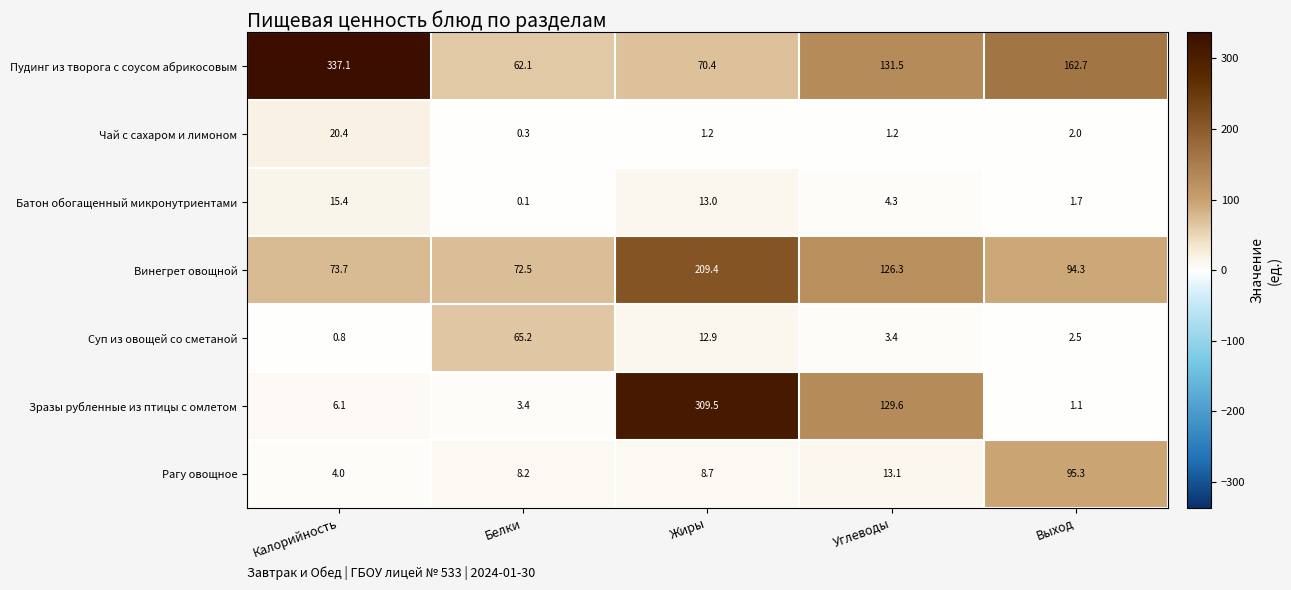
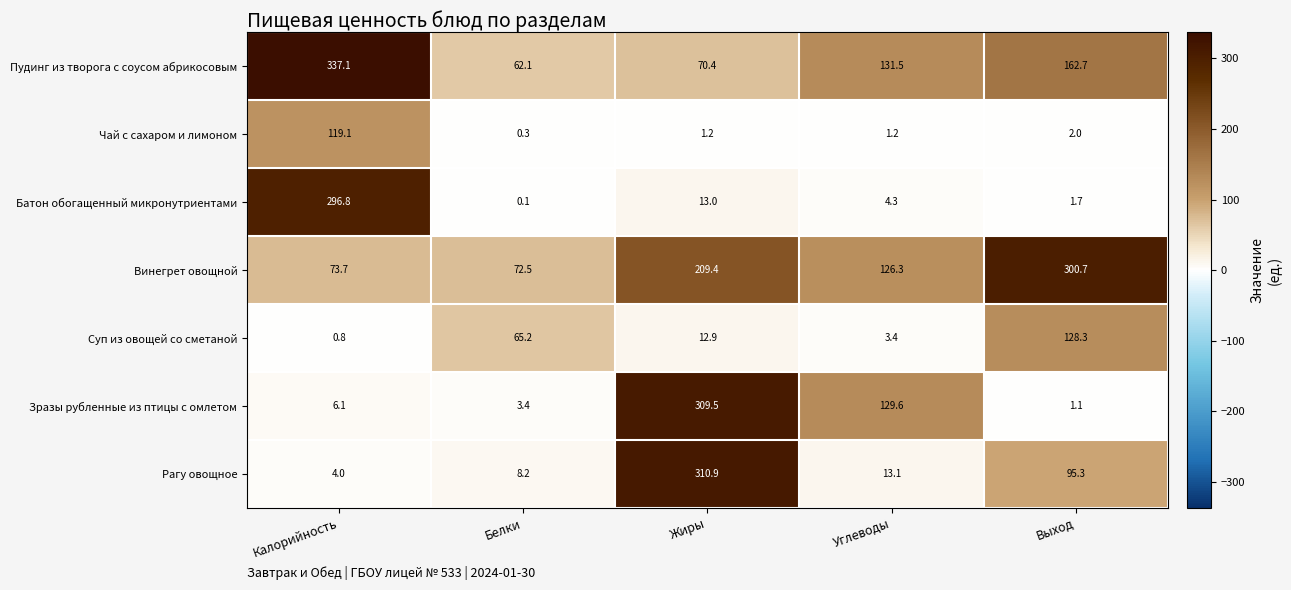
Чай с сахаром и лимоном, Калорийность: 20.4 -> 119.1
Батон обогащенный микронутриентами, Калорийность: 15.4 -> 296.8
Винегрет овощной, Выход: 94.3 -> 300.7
Суп из овощей со сметаной, Выход: 2.5 -> 128.3
Рагу овощное, Жиры: 8.7 -> 310.9
